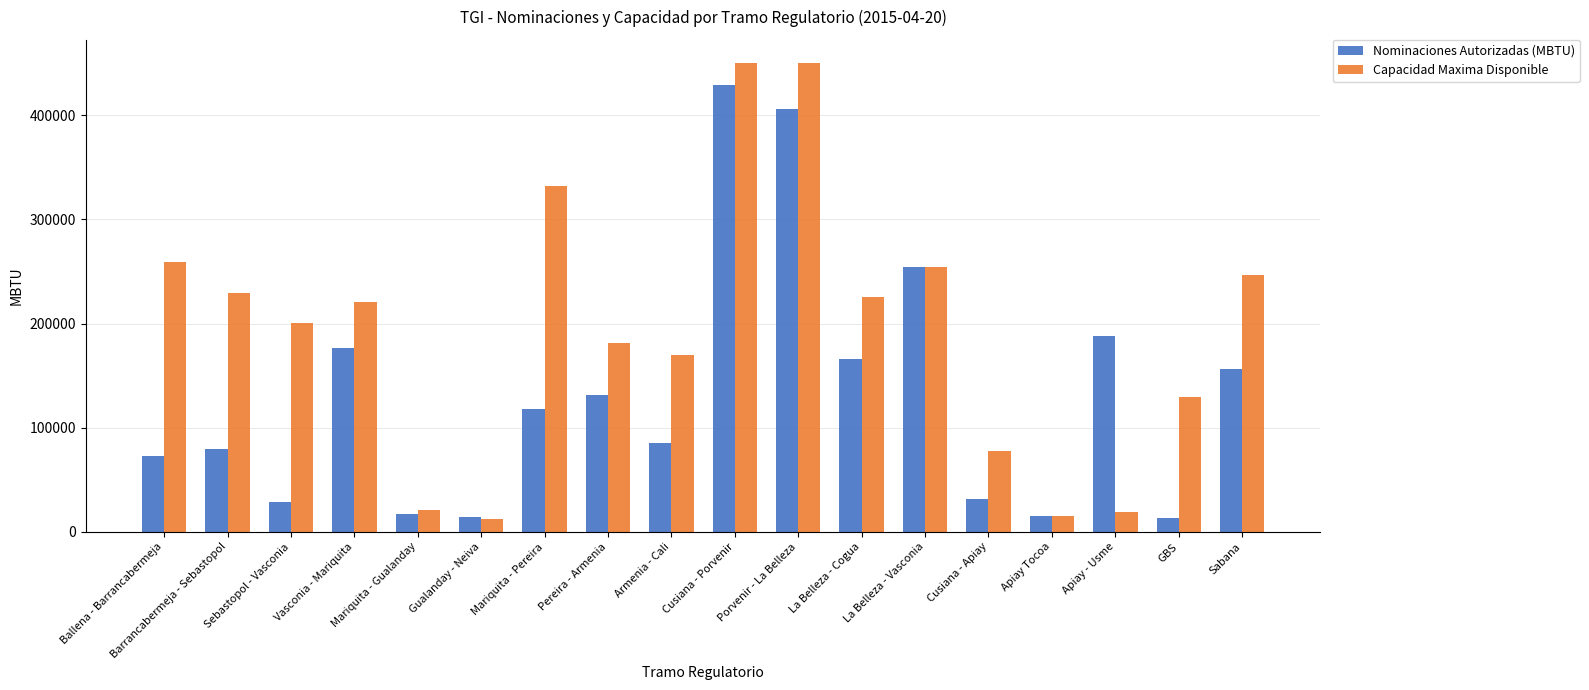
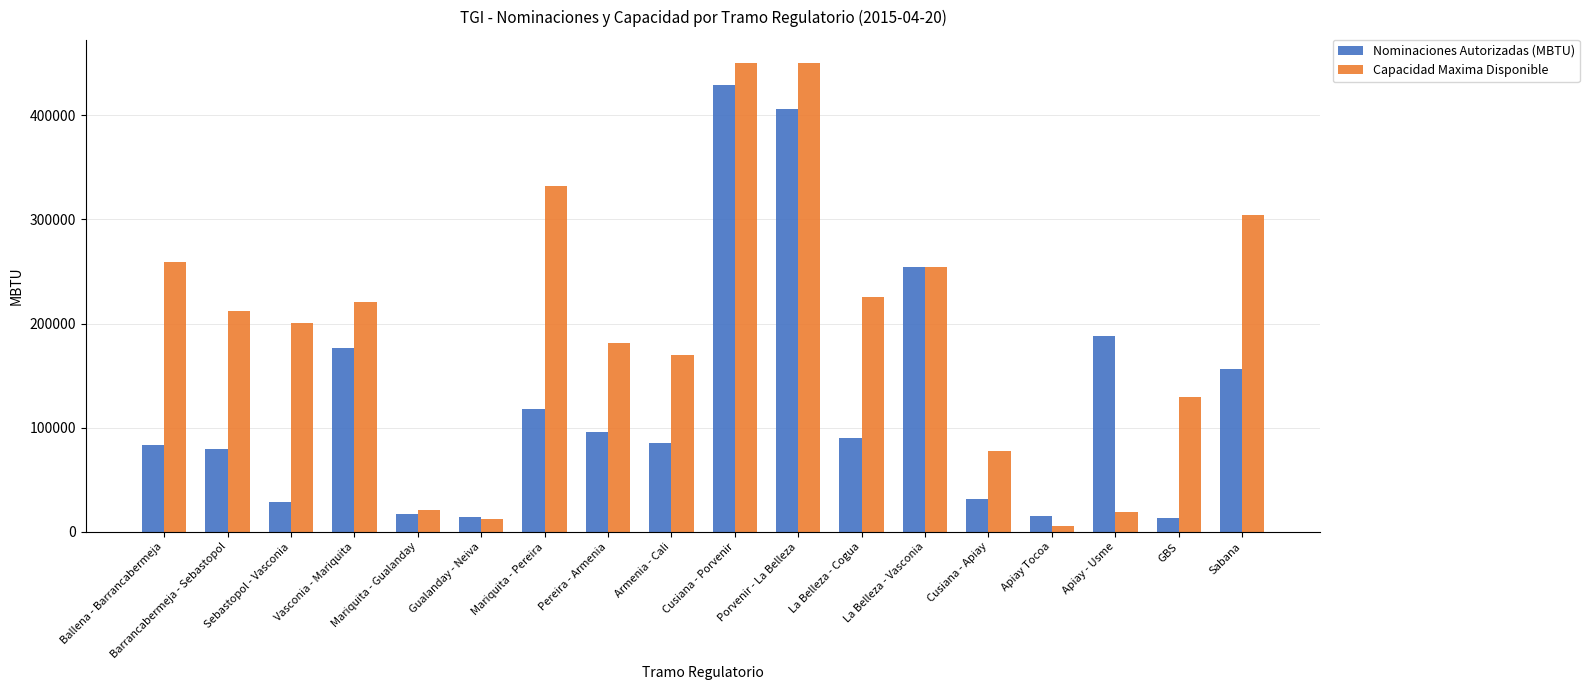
Nominaciones Autorizadas (MBTU), Ballena - Barrancabermeja: 73000 -> 83000
Capacidad Maxima Disponible, Barrancabermeja - Sebastopol: 229000 -> 212000
Nominaciones Autorizadas (MBTU), Pereira - Armenia: 131000 -> 96000
Nominaciones Autorizadas (MBTU), La Belleza - Cogua: 166000 -> 90000
Capacidad Maxima Disponible, Apiay Tocoa: 15000 -> 6000
Capacidad Maxima Disponible, Sabana: 247000 -> 304000
